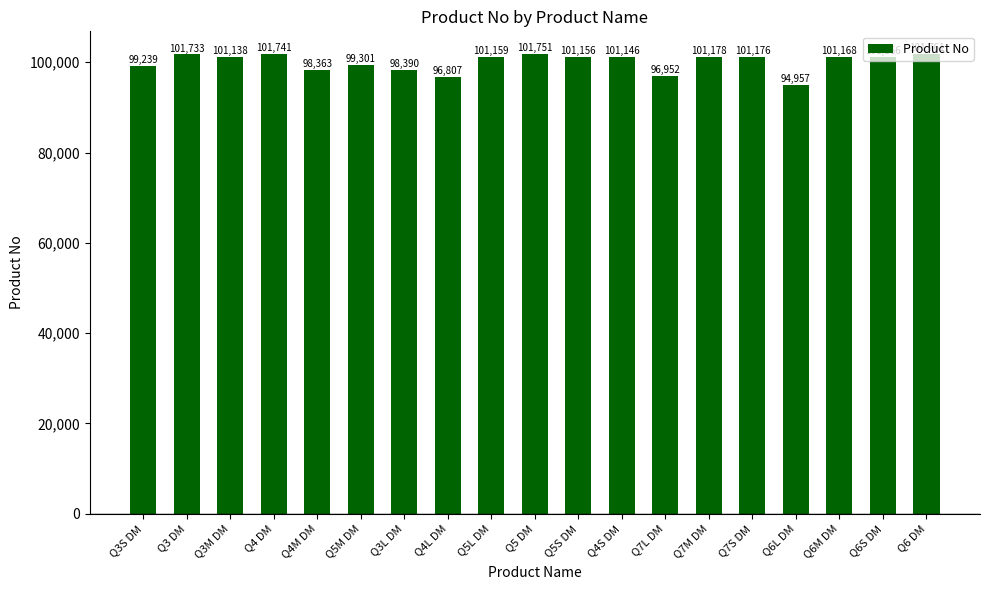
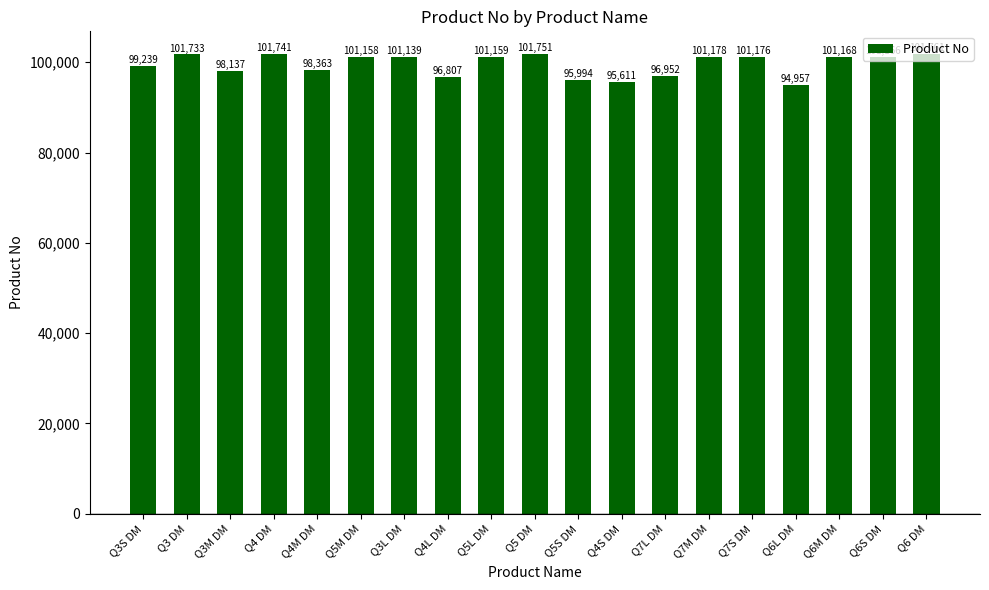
Q3M DM: 101,138 -> 98,137
Q5M DM: 99,301 -> 101,158
Q3L DM: 98,390 -> 101,139
Q5S DM: 101,156 -> 95,994
Q4S DM: 101,146 -> 95,611
